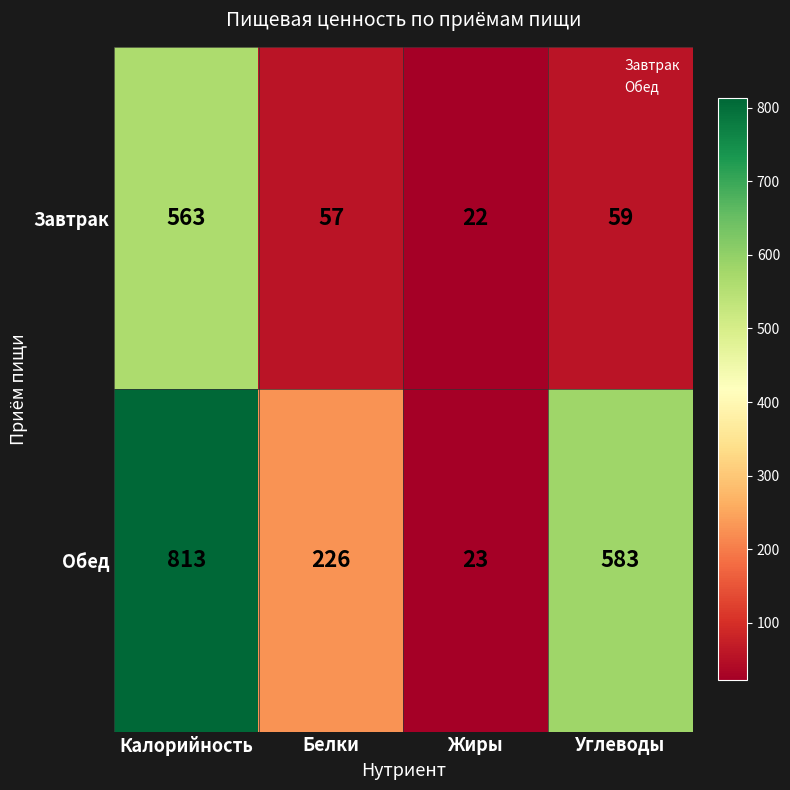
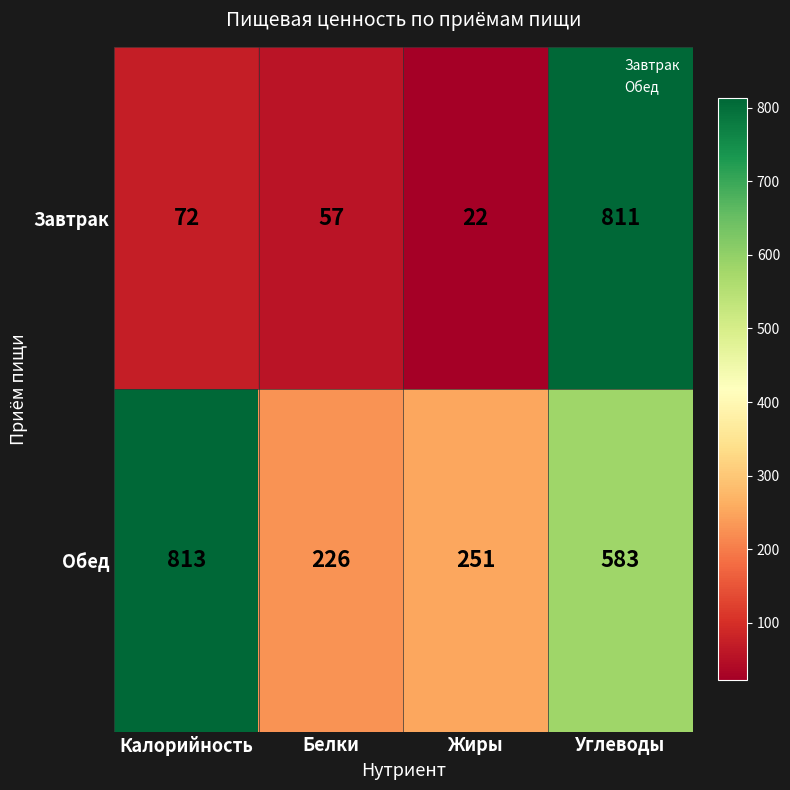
Завтрак, Калорийность: 563 -> 72
Завтрак, Углеводы: 59 -> 811
Обед, Жиры: 23 -> 251
